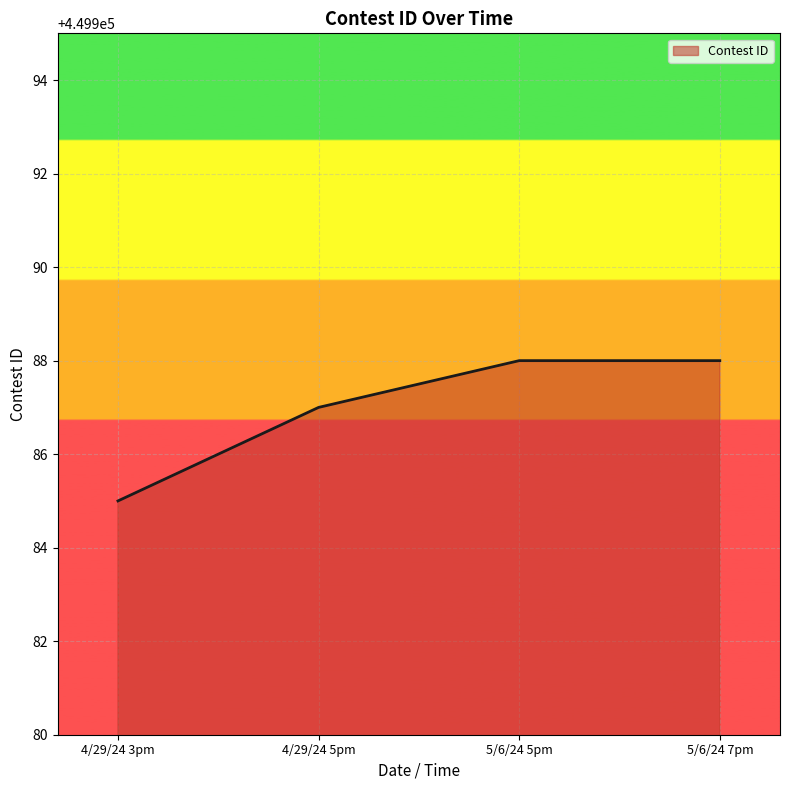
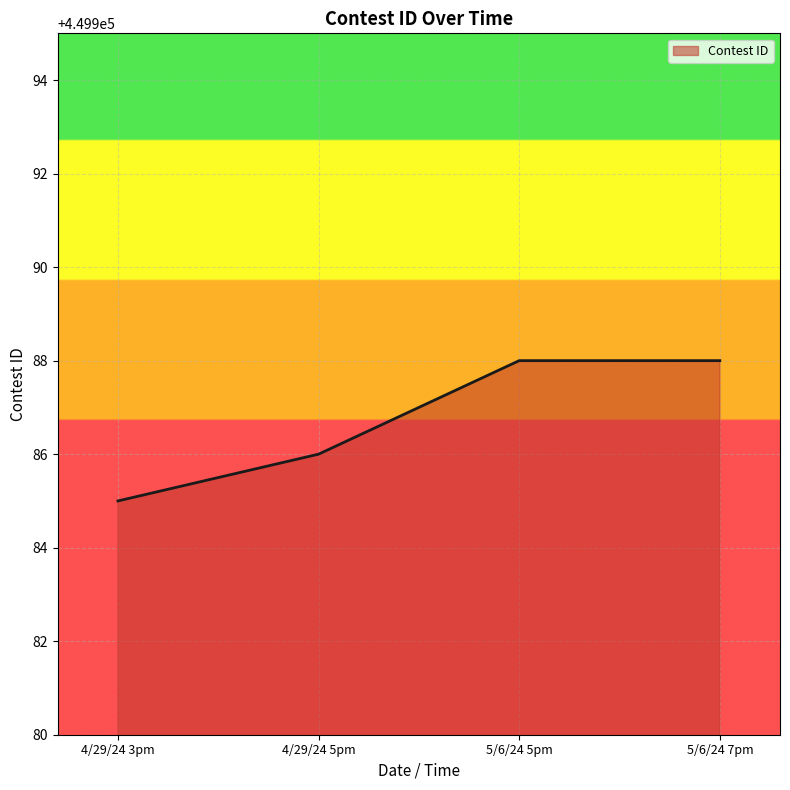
4/29/24 5pm: 449987 -> 449986
